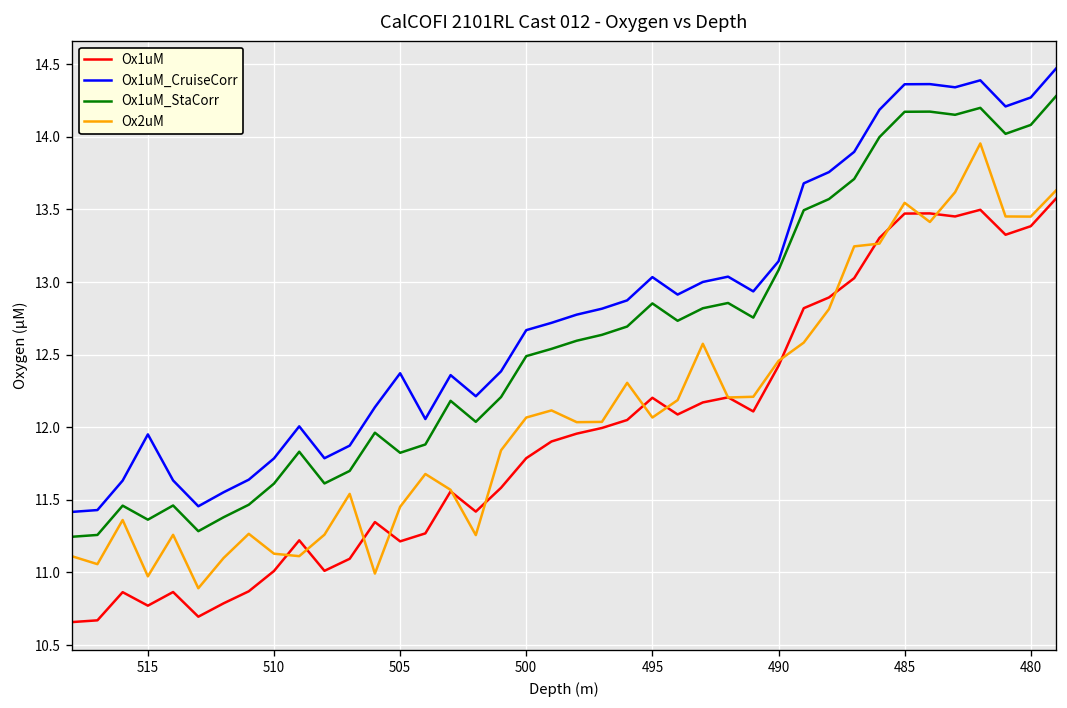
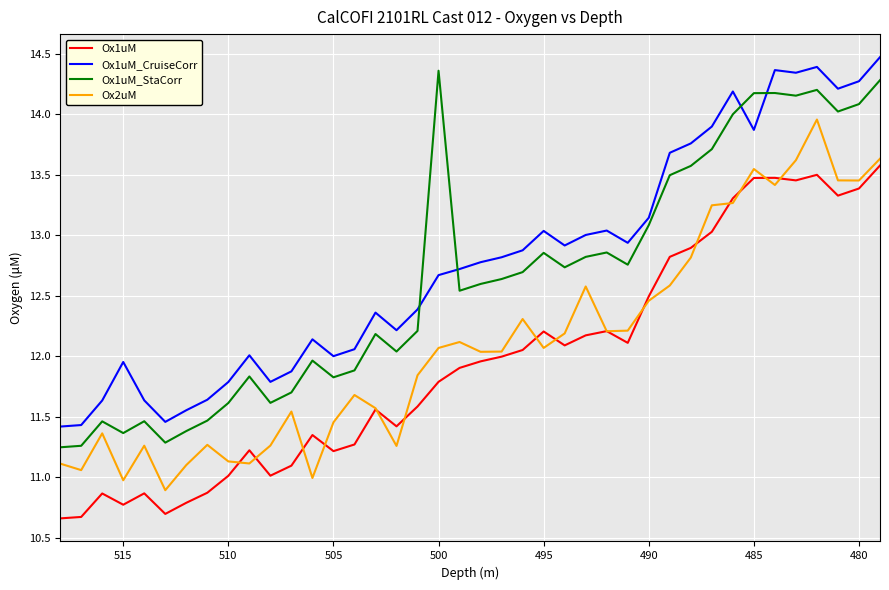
Ox1uM_CruiseCorr, 505: 12.37 -> 12.00
Ox1uM_StaCorr, 500: 12.49 -> 14.36
Ox1uM, 490: 12.42 -> 12.49
Ox1uM_CruiseCorr, 485: 14.36 -> 13.87
